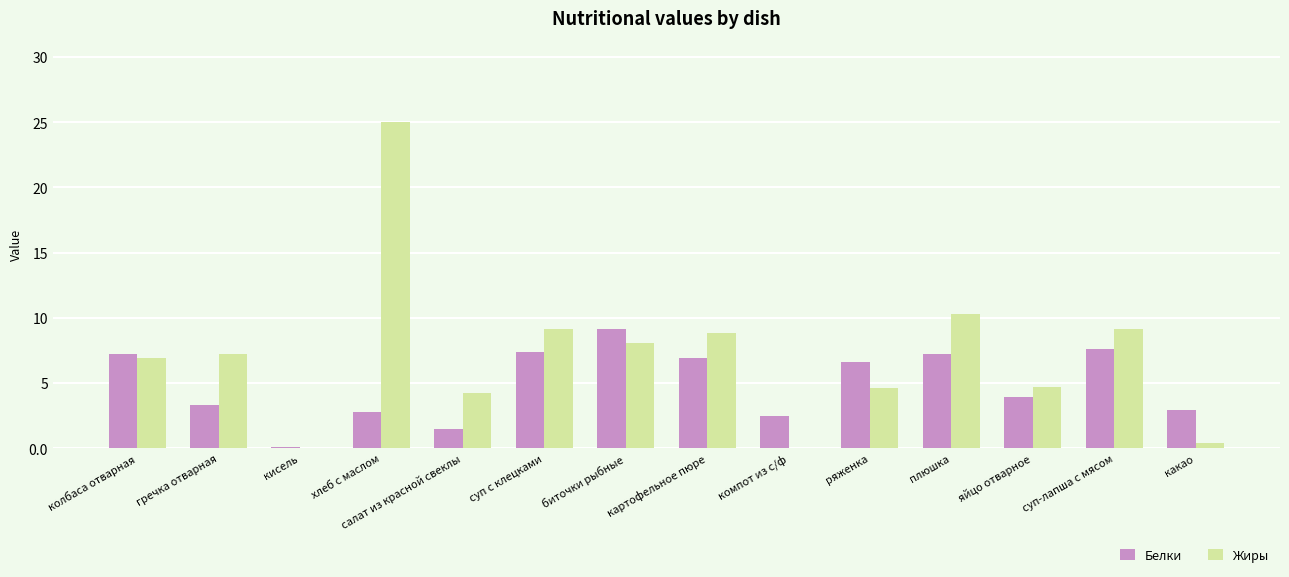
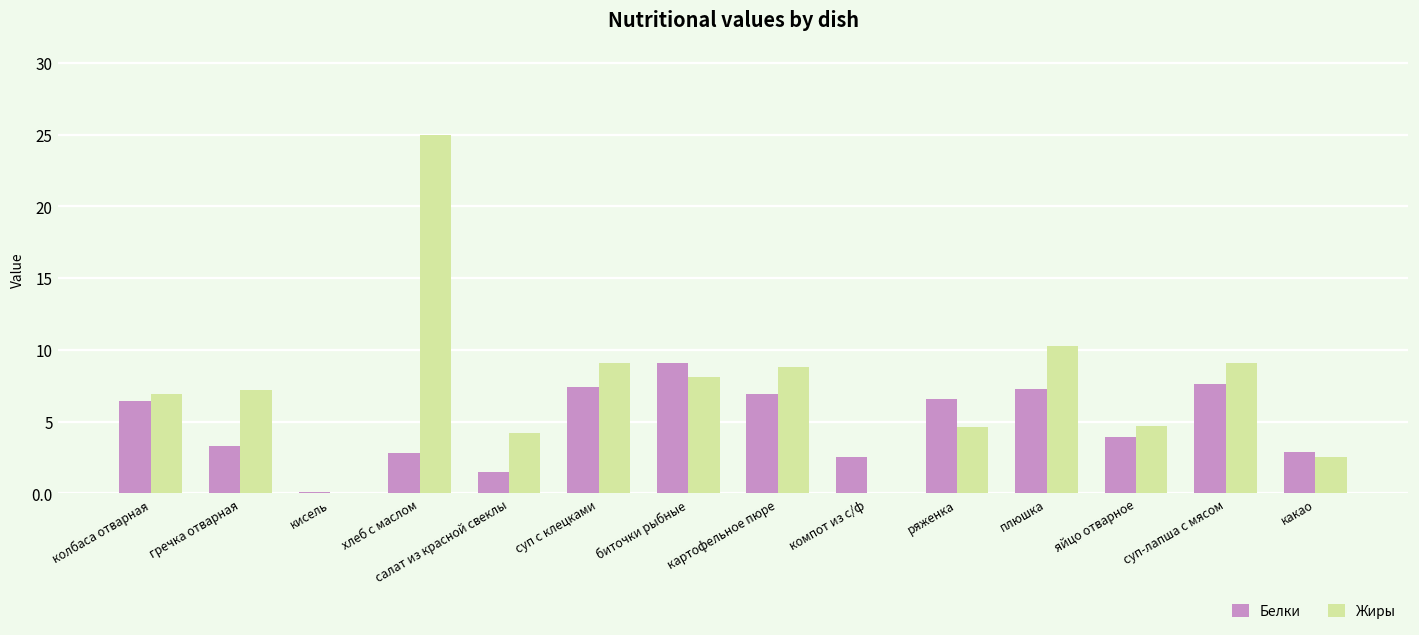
Белки, колбаса отварная: 7.2 -> 6.4
Жиры, какао: 0.4 -> 2.5
